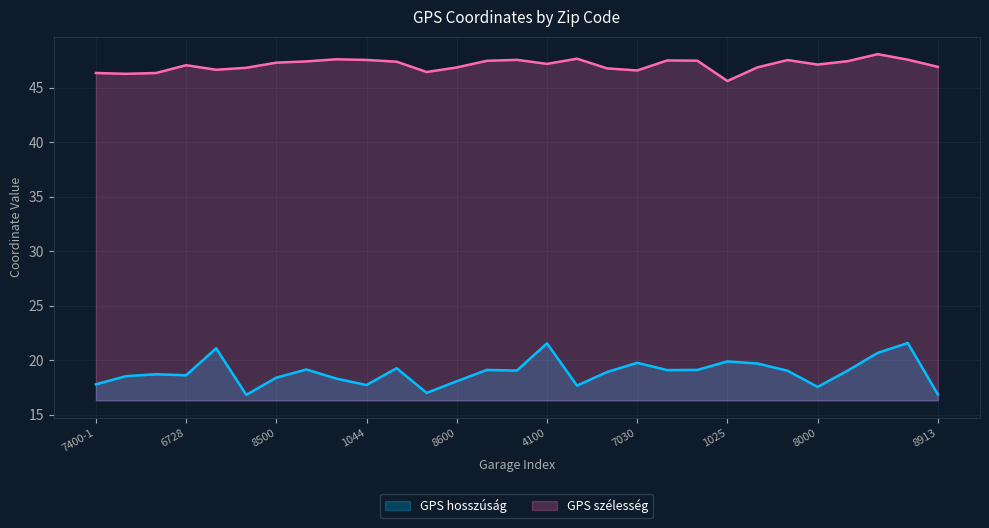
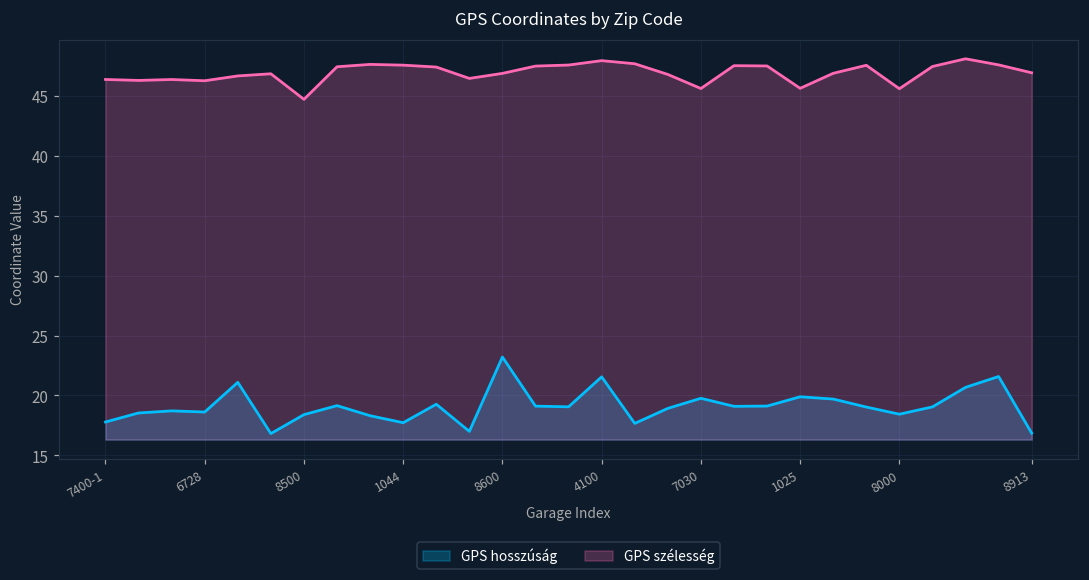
GPS szélesség, 6728: 47.1 -> 46.3
GPS szélesség, 8500: 47.3 -> 44.7
GPS hosszúság, 8600: 18.1 -> 23.2
GPS szélesség, 4100: 47.2 -> 47.9
GPS szélesség, 7030: 46.6 -> 45.6
GPS hosszúság, 8000: 17.5 -> 18.4
GPS szélesség, 8000: 47.1 -> 45.6
